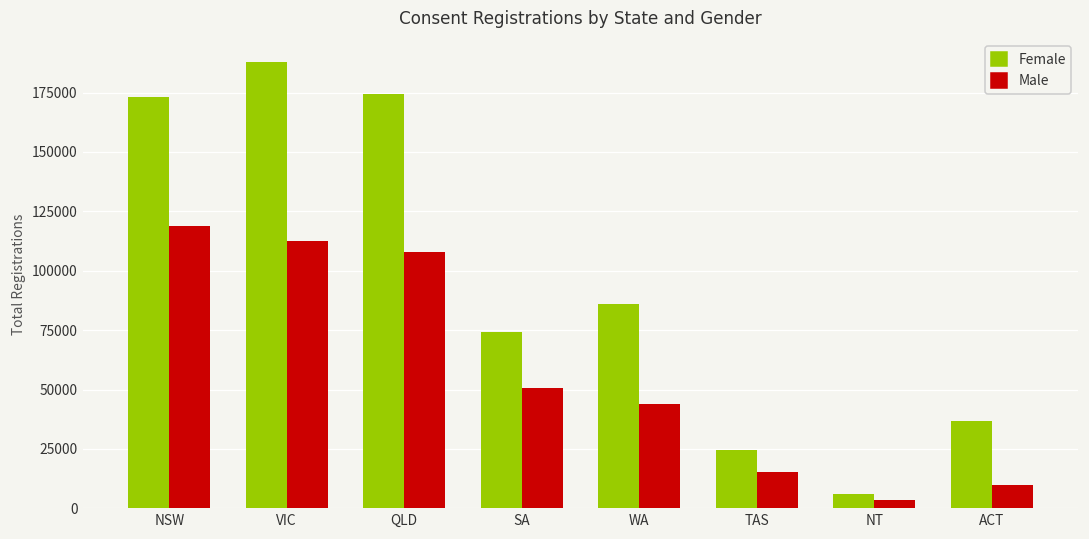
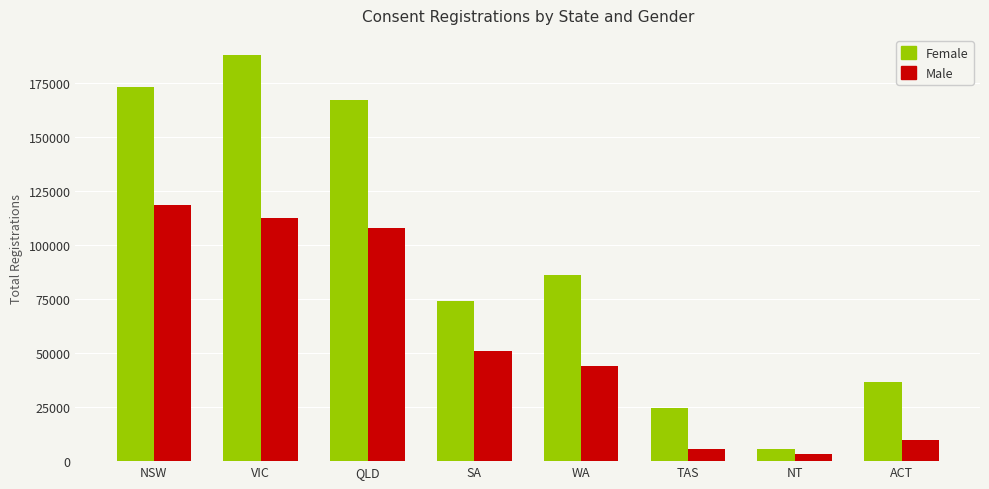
Female, QLD: 174000 -> 167000
Male, TAS: 15000 -> 5000
